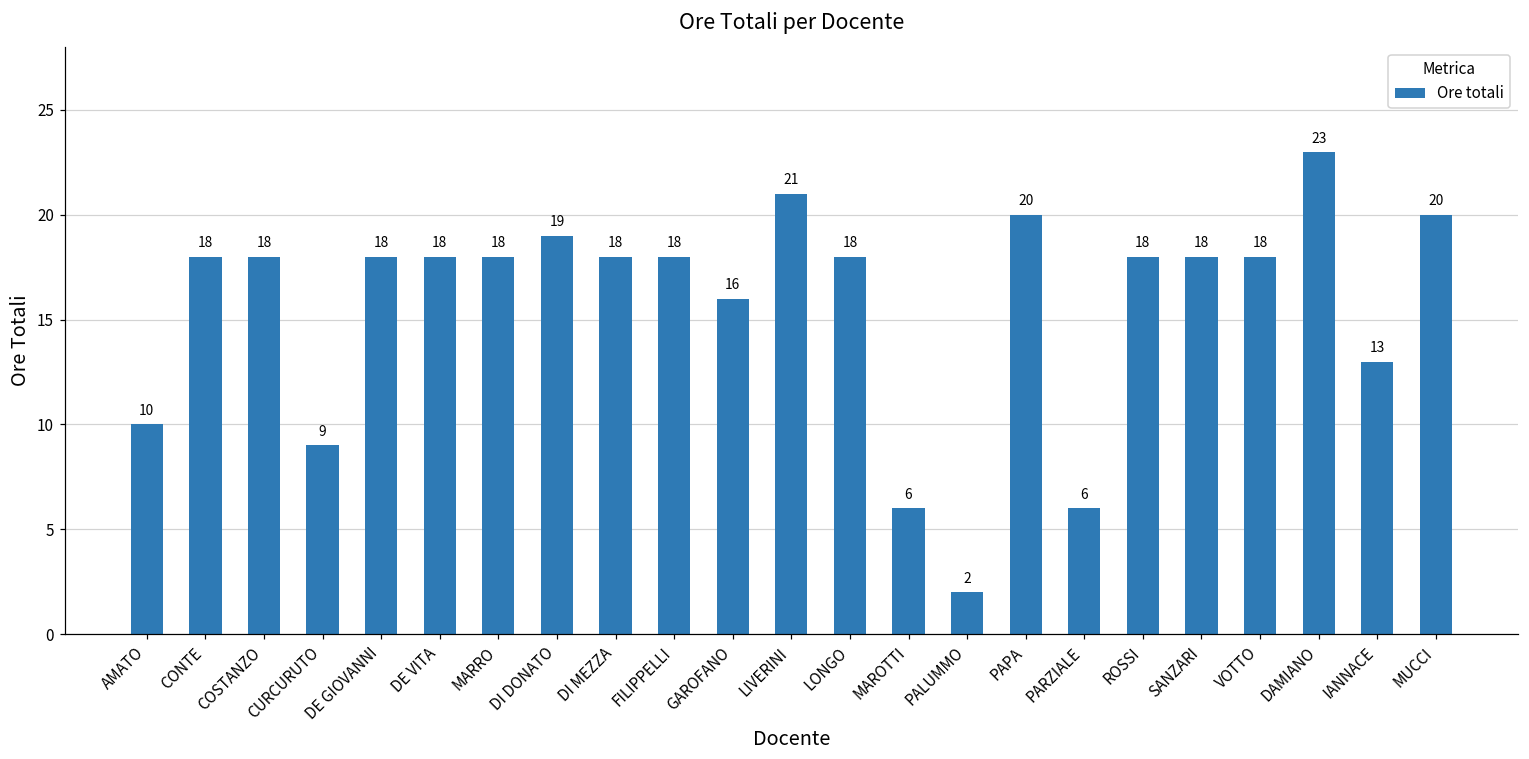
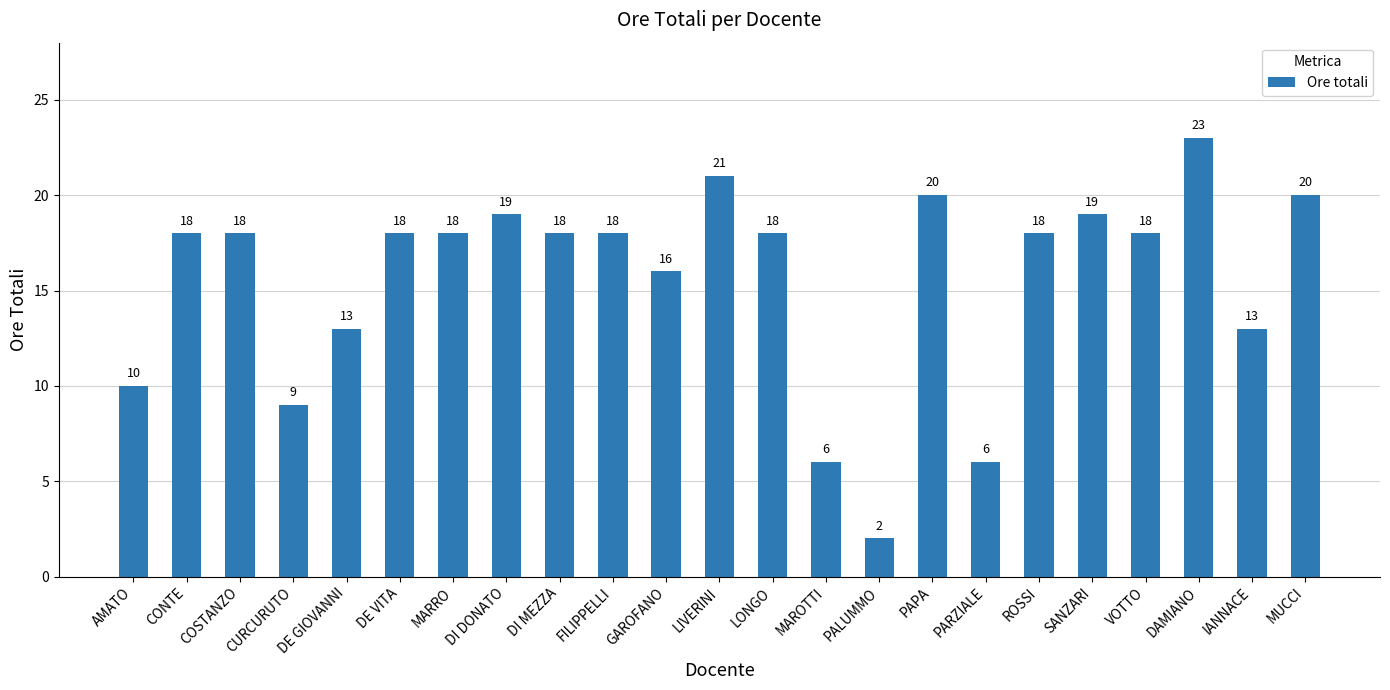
DE GIOVANNI: 18 -> 13
SANZARI: 18 -> 19
